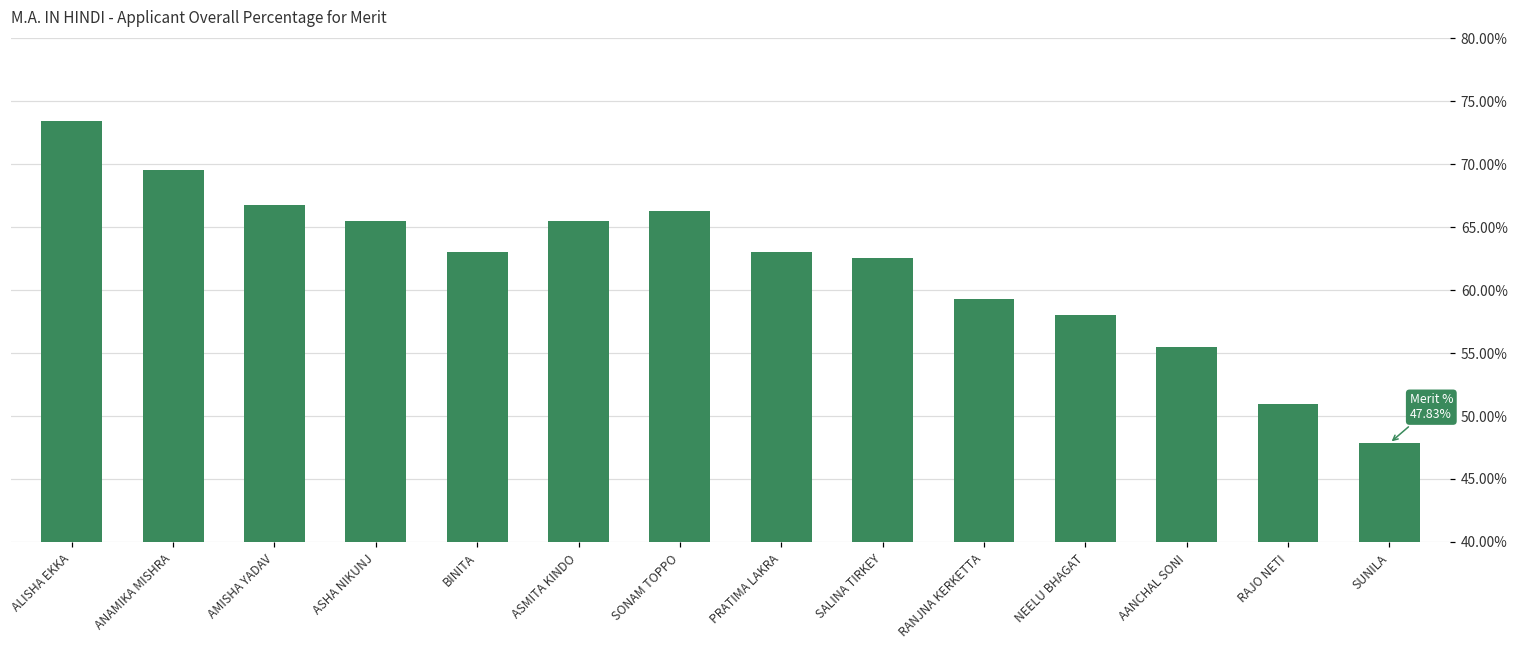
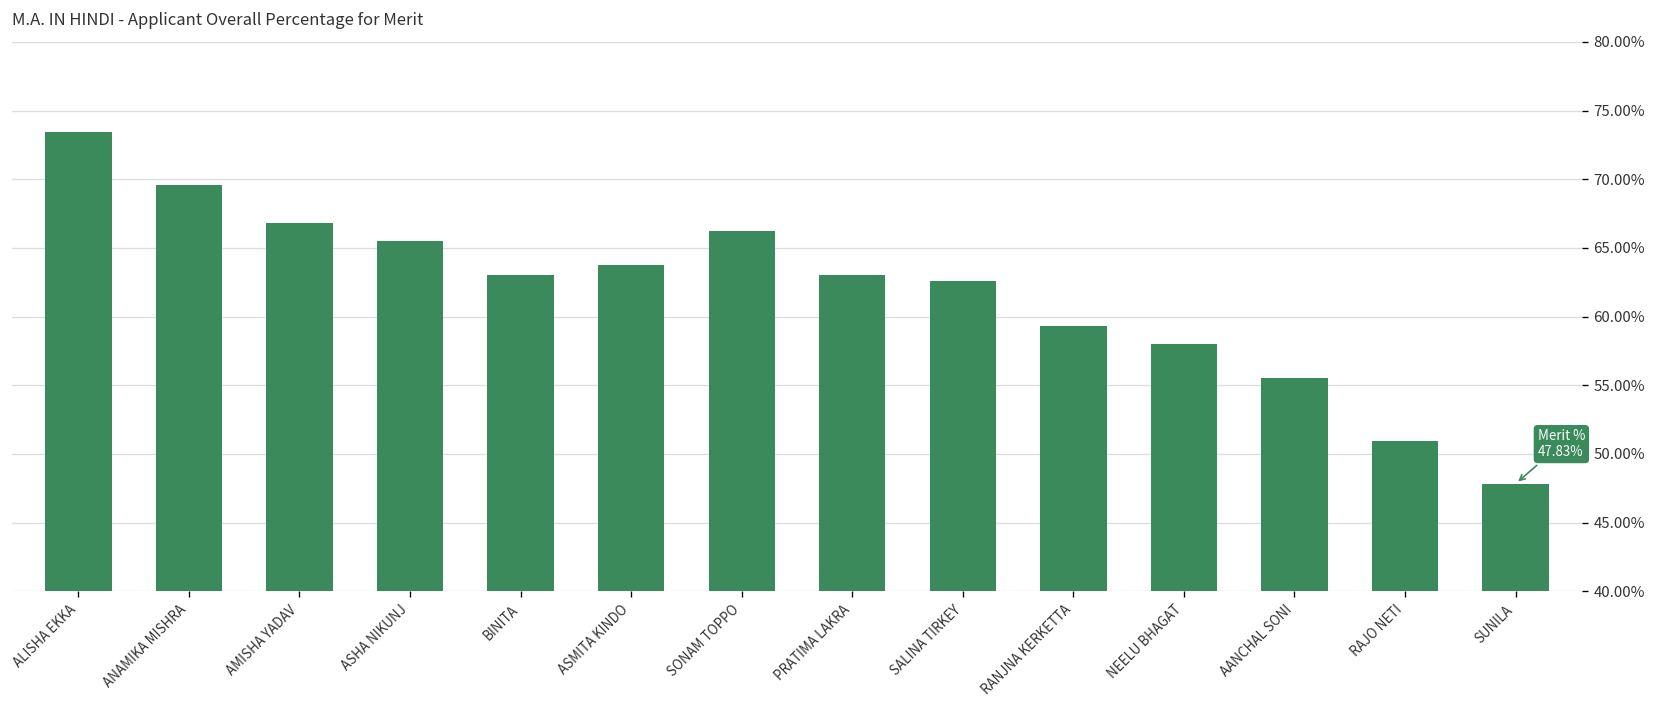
ASMITA KINDO: 65.5% -> 63.8%
